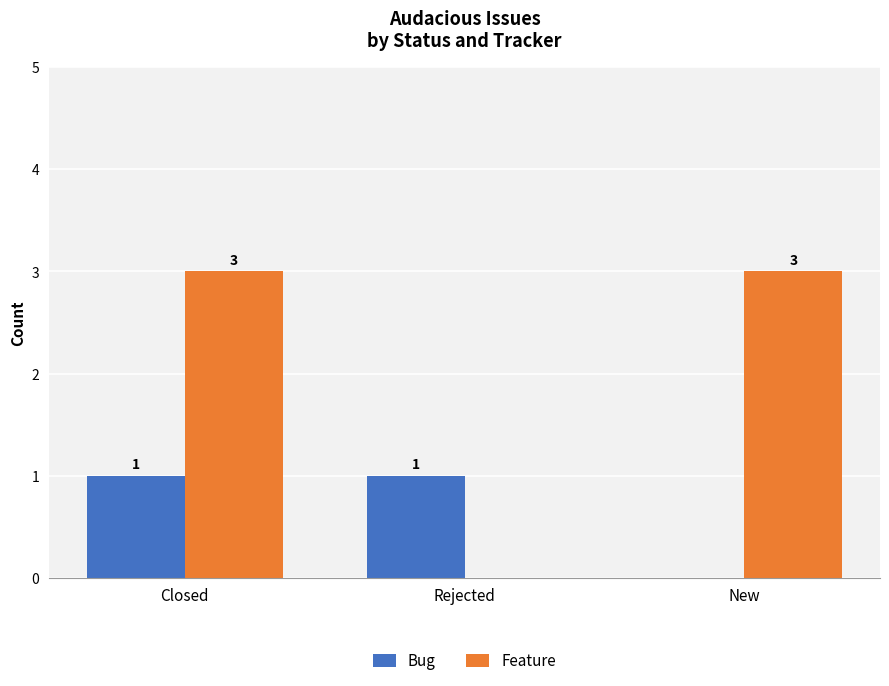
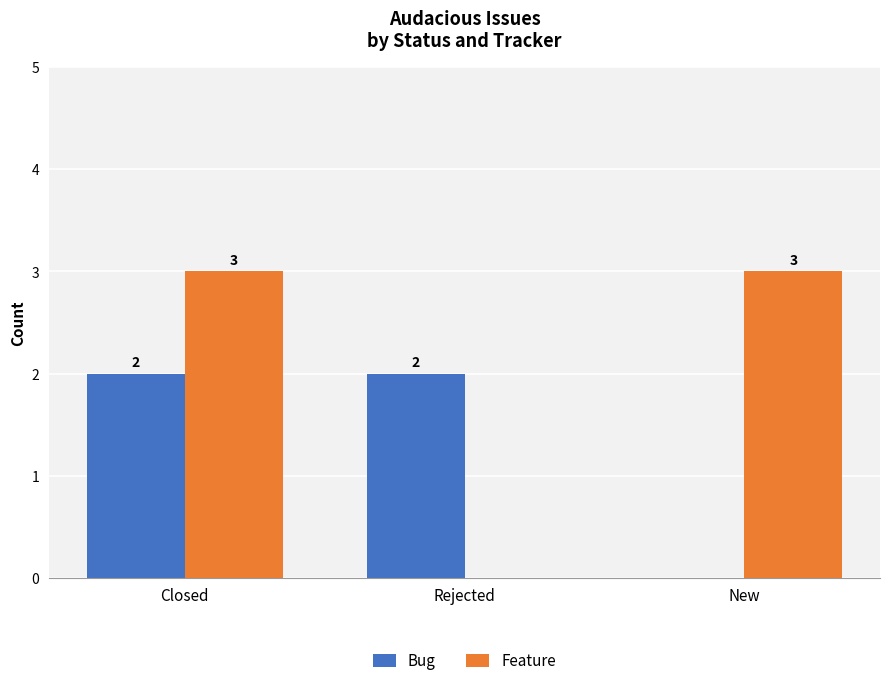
Bug, Closed: 1 -> 2
Bug, Rejected: 1 -> 2
